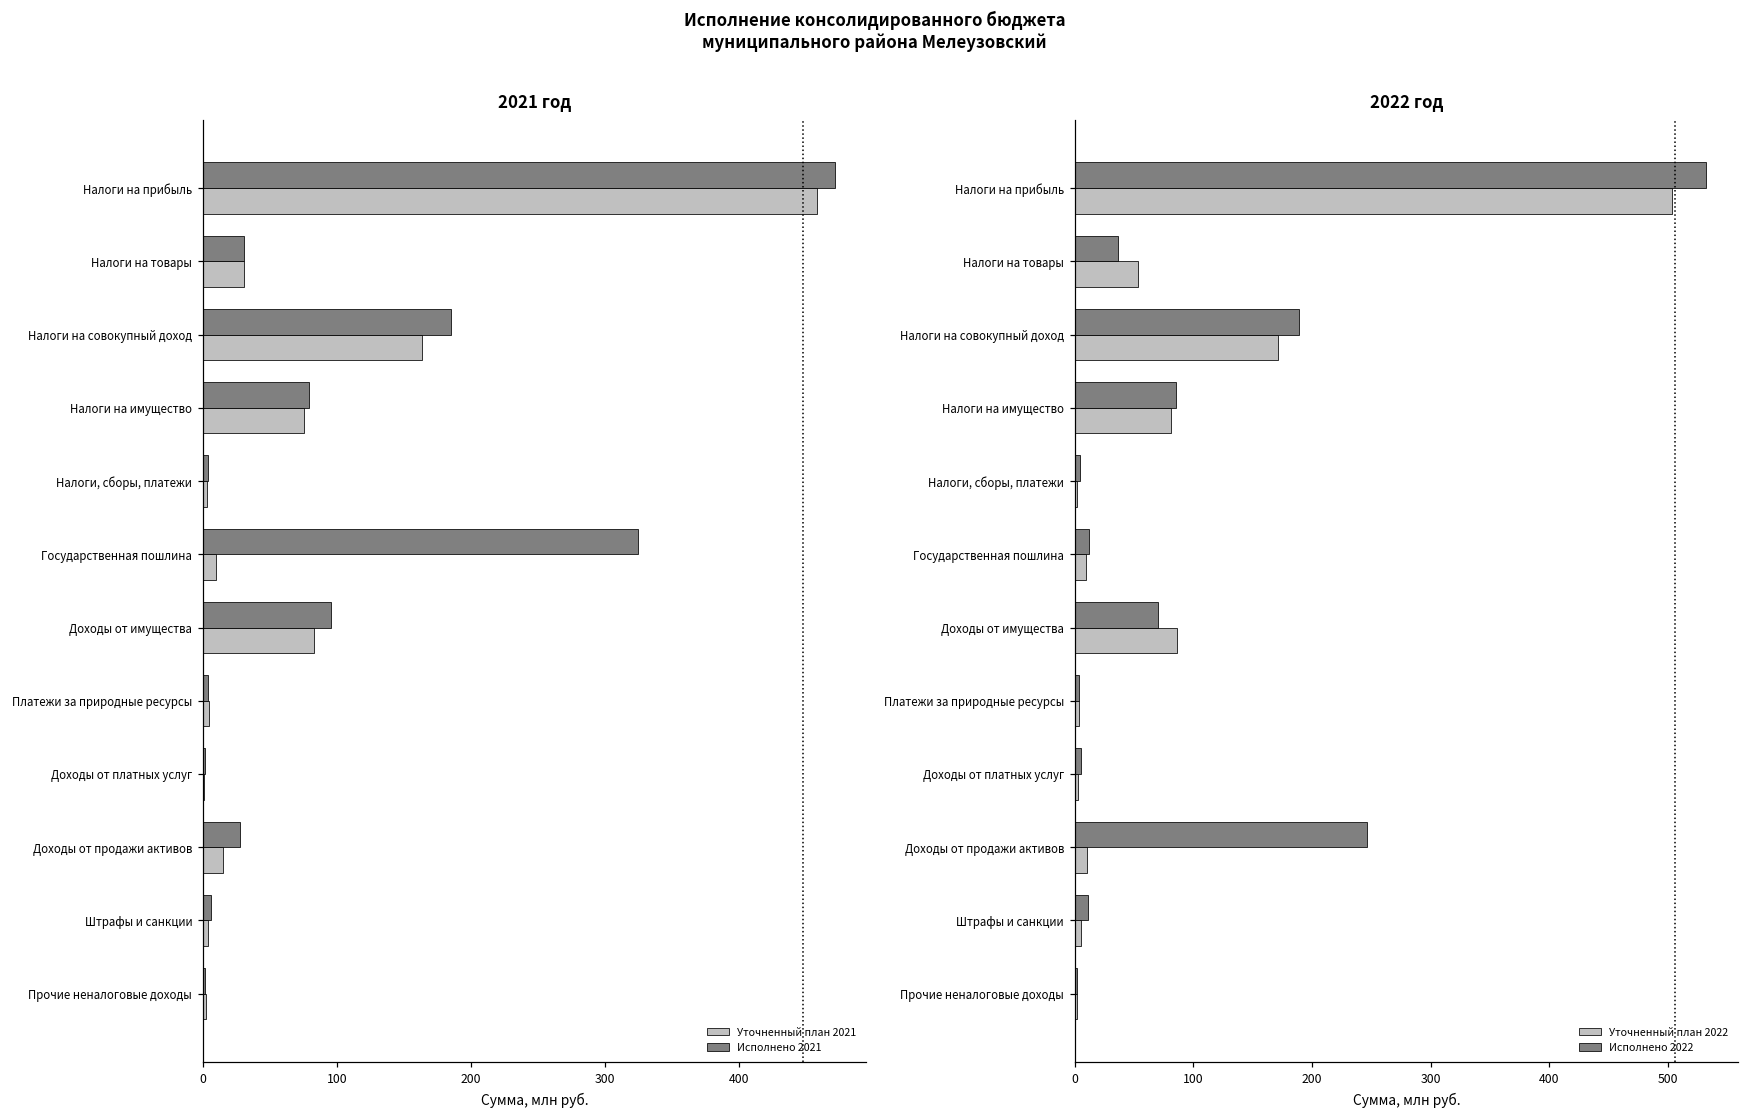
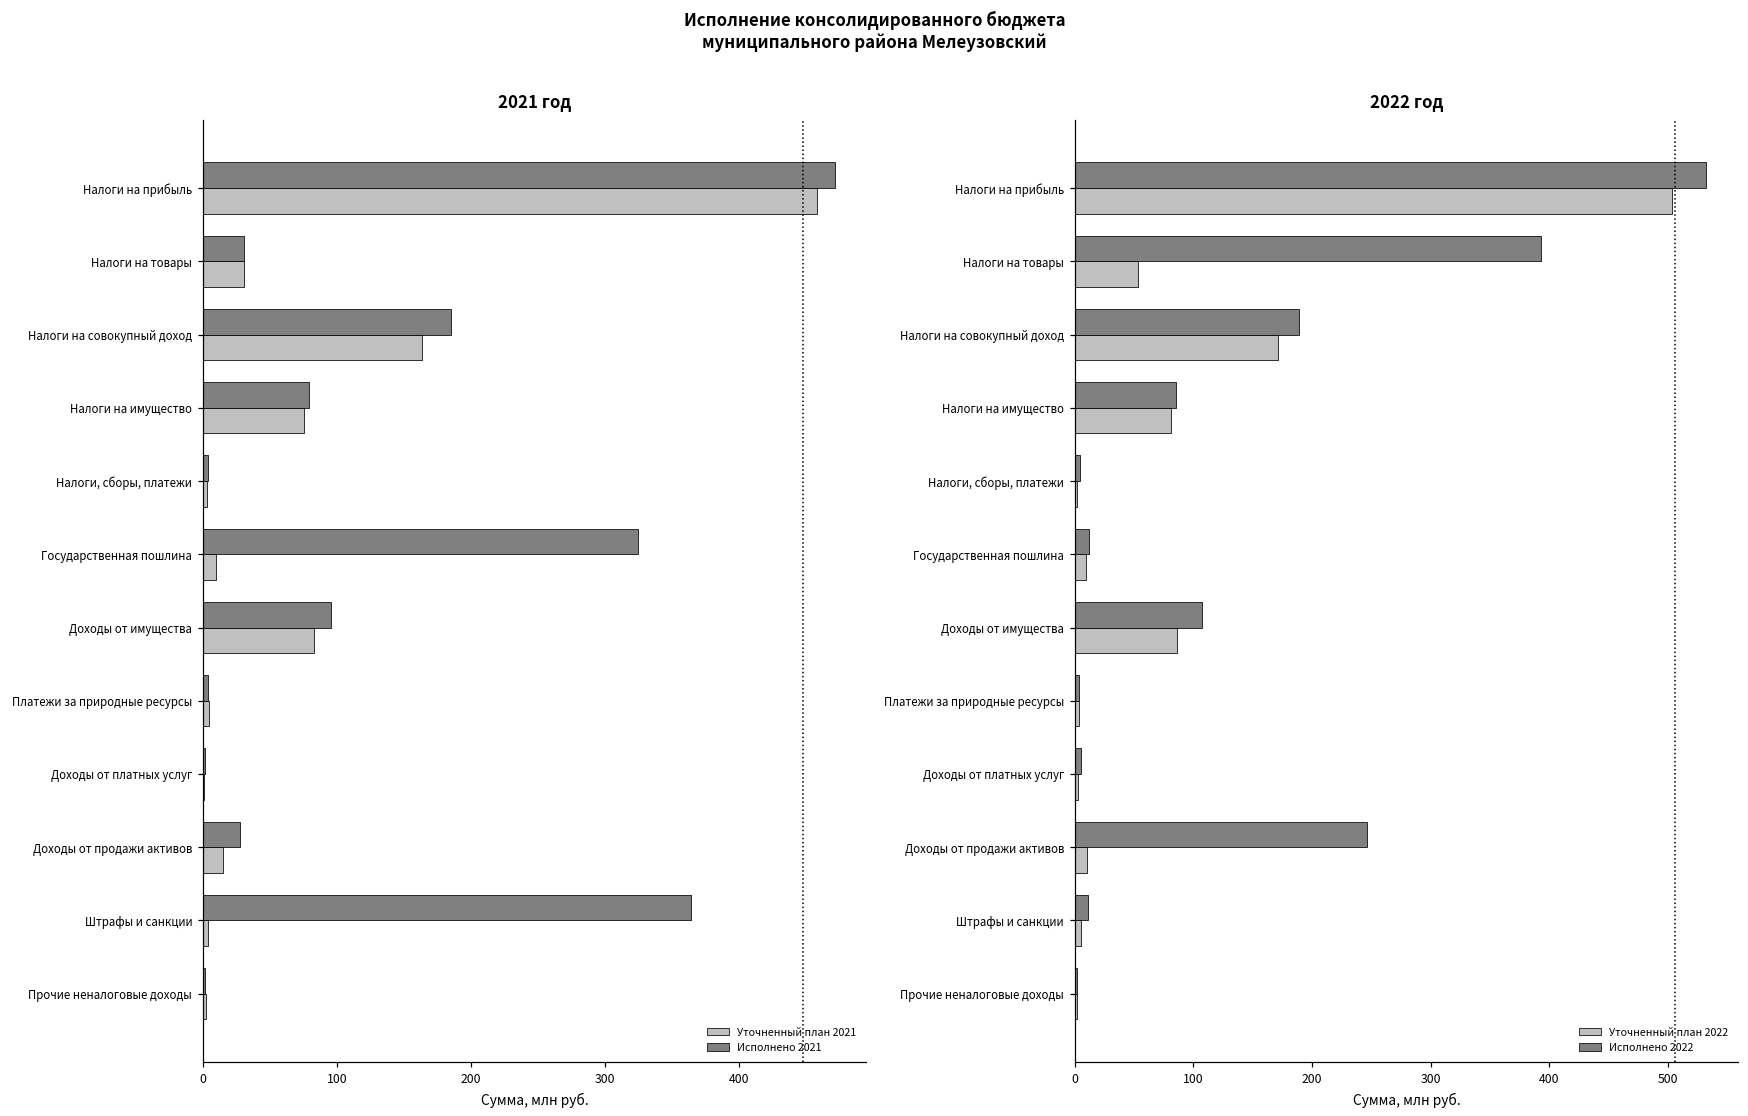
2021 год, Исполнено 2021, Штрафы и санкции: 6 -> 365
2022 год, Исполнено 2022, Налоги на товары: 37 -> 393
2022 год, Исполнено 2022, Доходы от имущества: 70 -> 108
